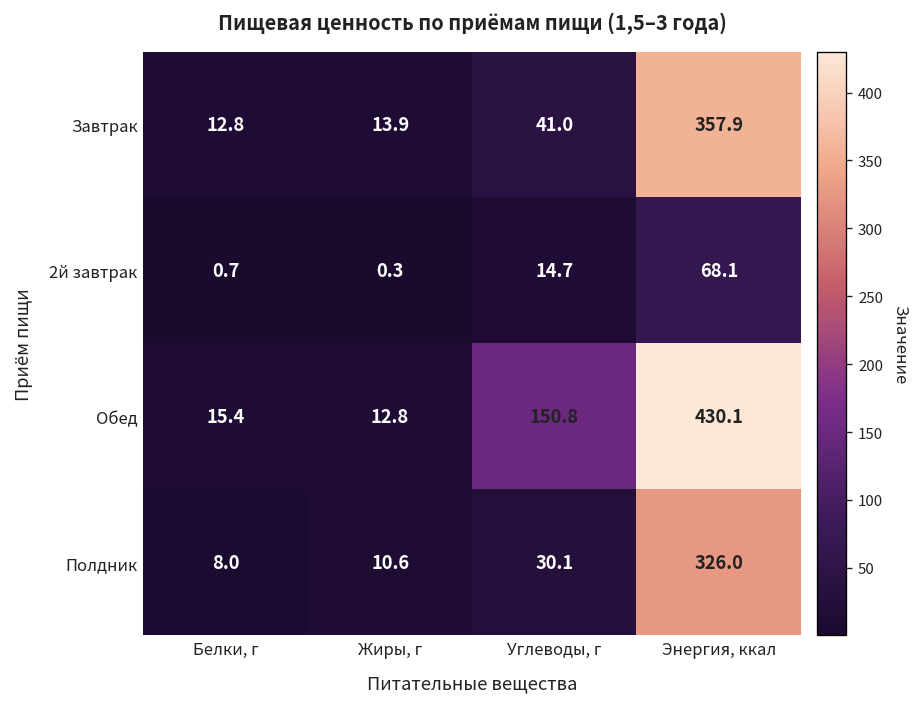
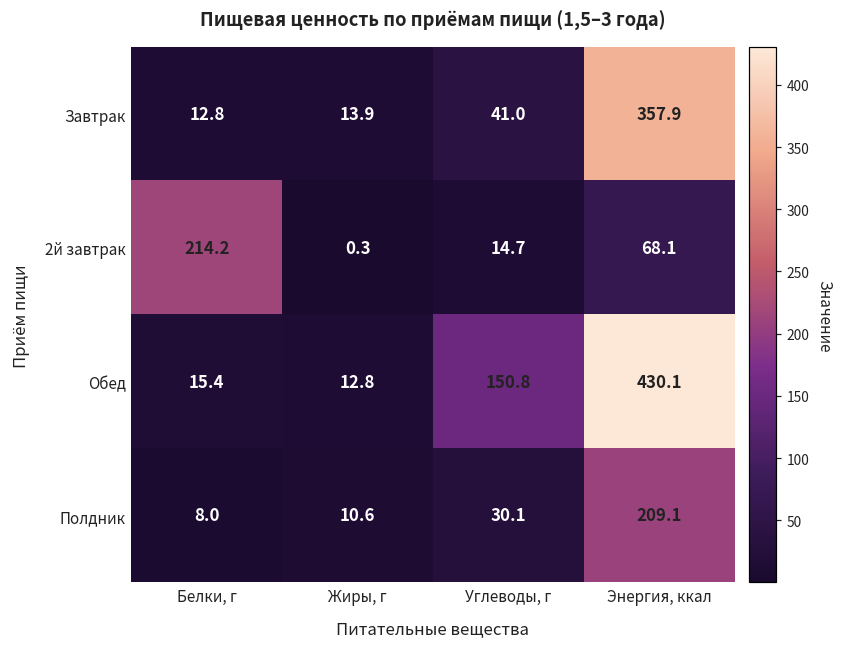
2й завтрак, Белки, г: 0.7 -> 214.2
Полдник, Энергия, ккал: 326.0 -> 209.1
